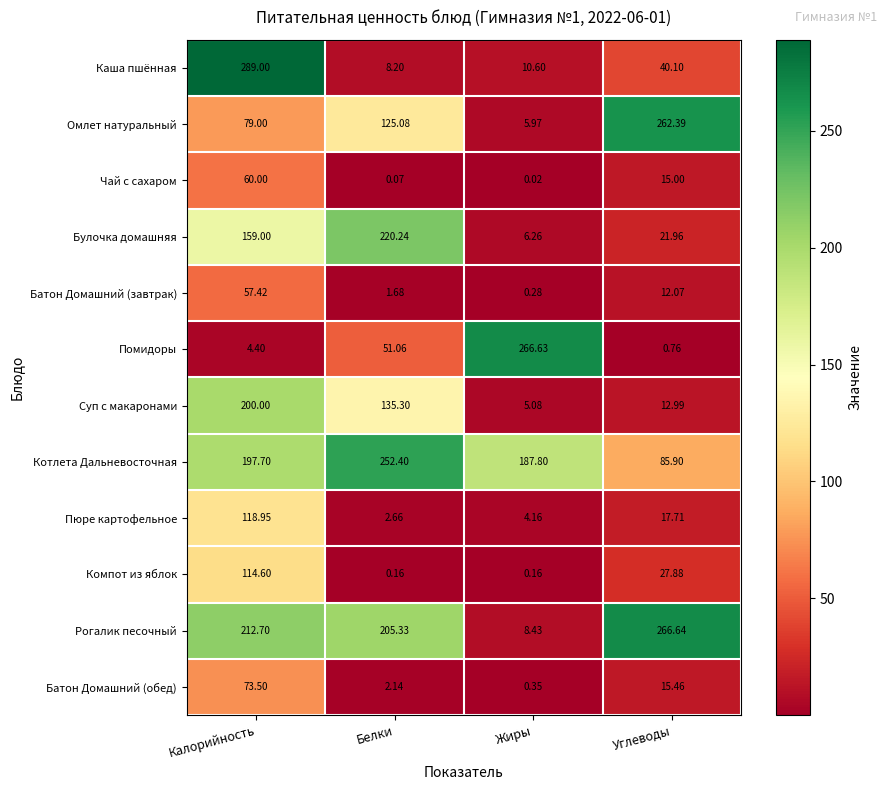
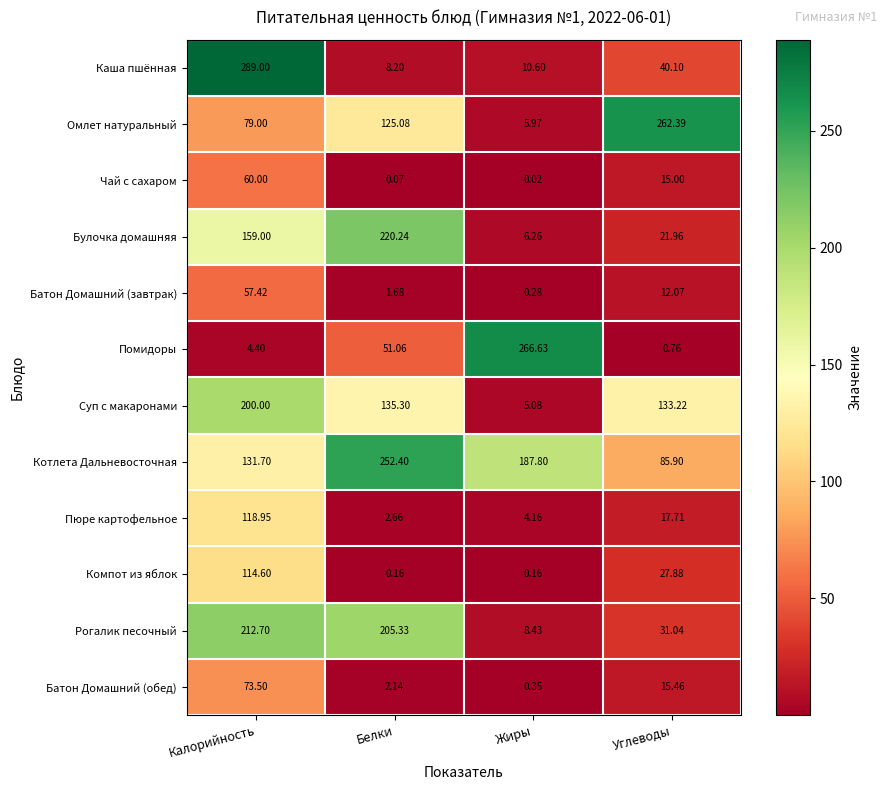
Суп с макаронами, Углеводы: 12.99 -> 133.22
Котлета Дальневосточная, Калорийность: 197.70 -> 131.70
Рогалик песочный, Углеводы: 266.64 -> 31.04
